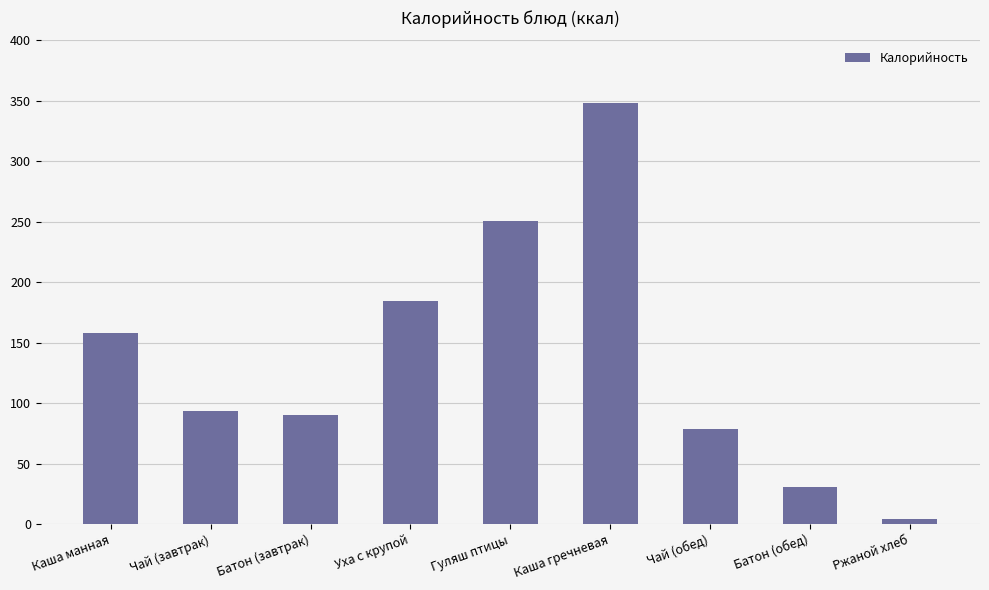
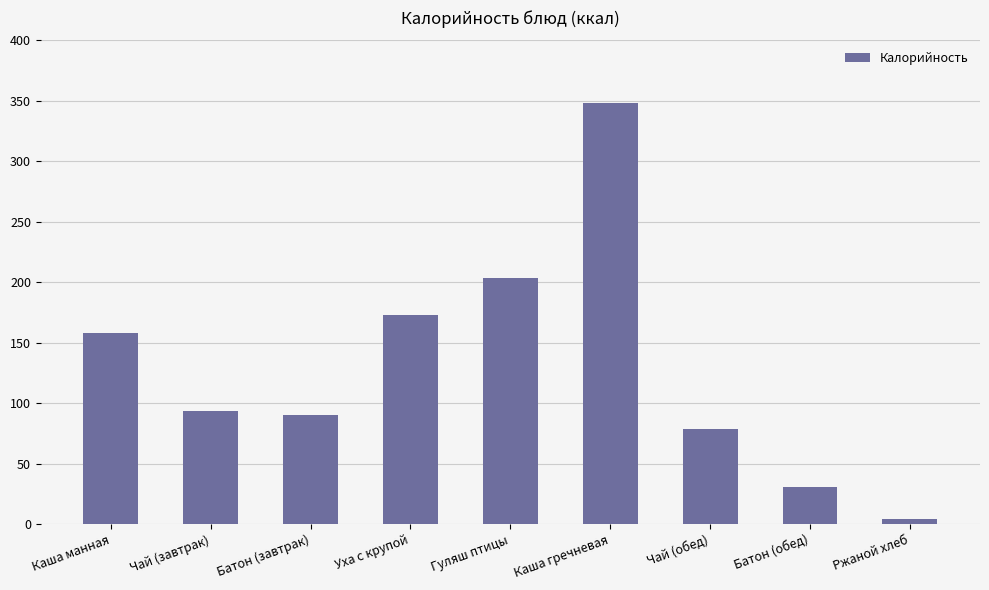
Уха с крупой: 185 -> 173
Гуляш птицы: 251 -> 204
